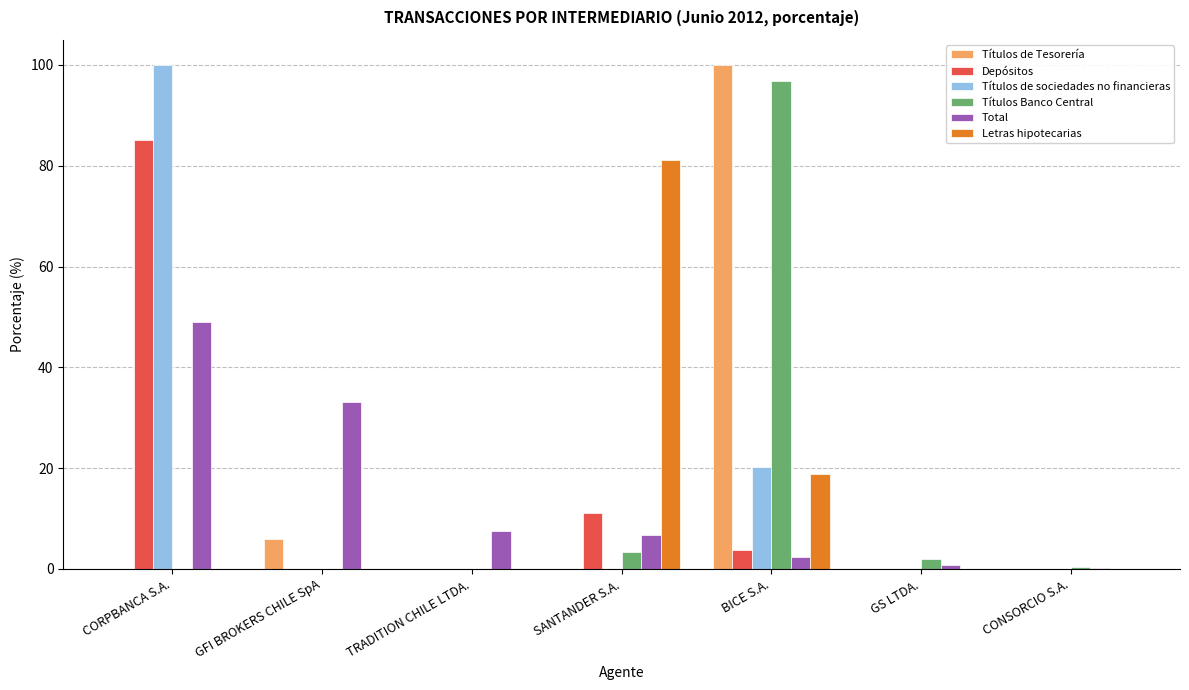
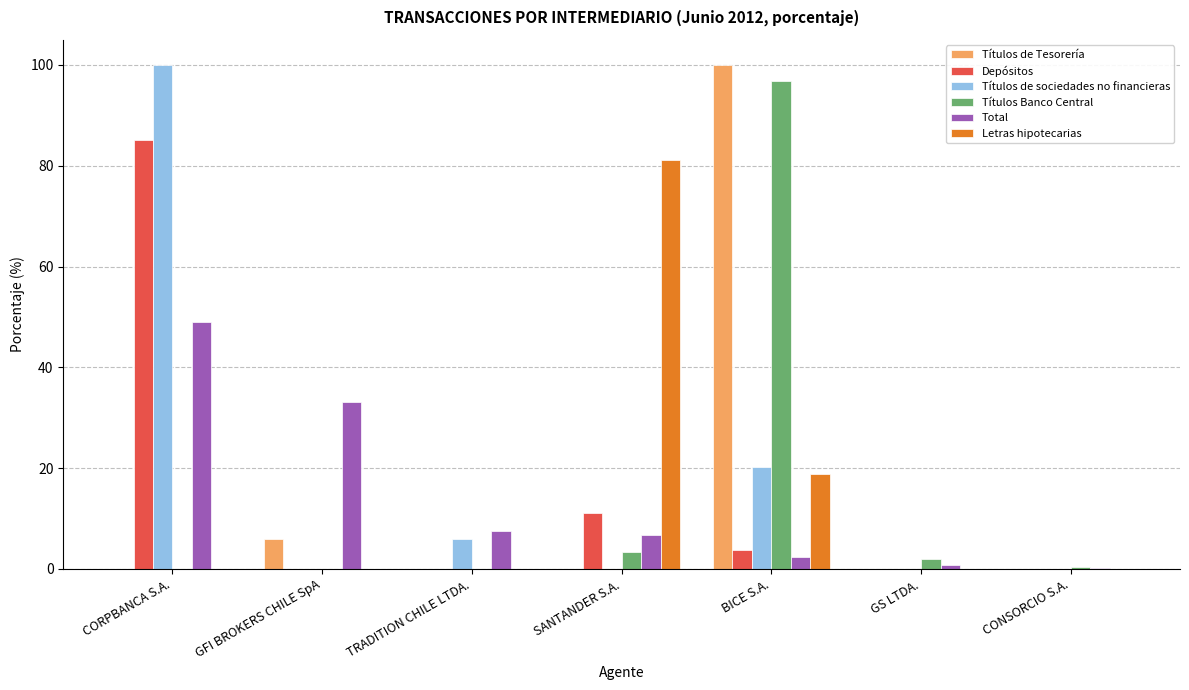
Títulos de sociedades no financieras, TRADITION CHILE LTDA.: 0 -> 6
